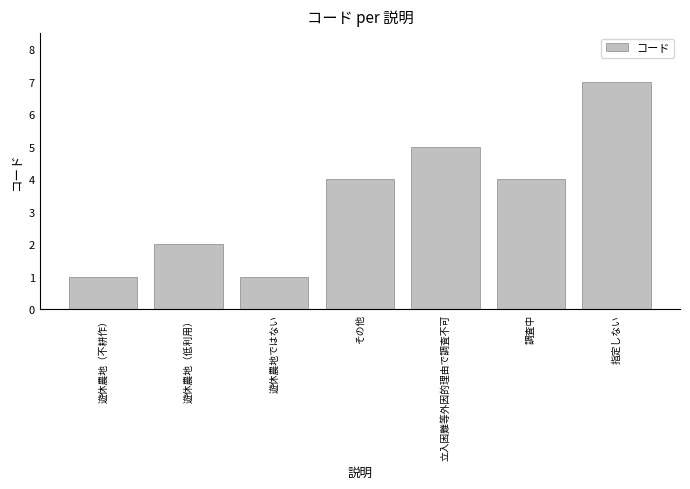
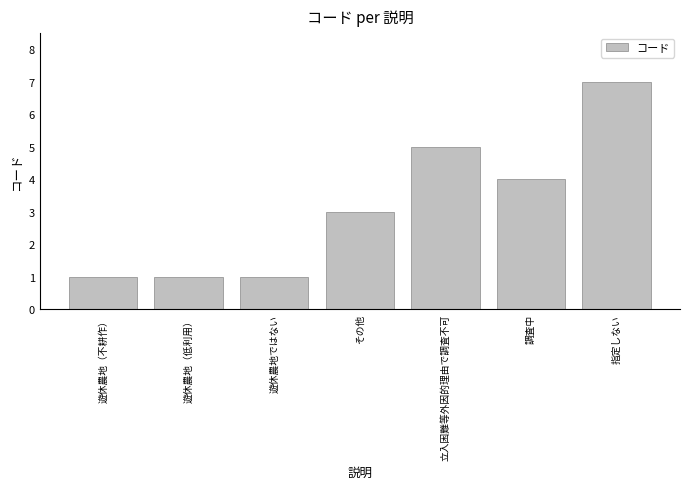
遊休農地（低利用）: 2 -> 1
その他: 4 -> 3
